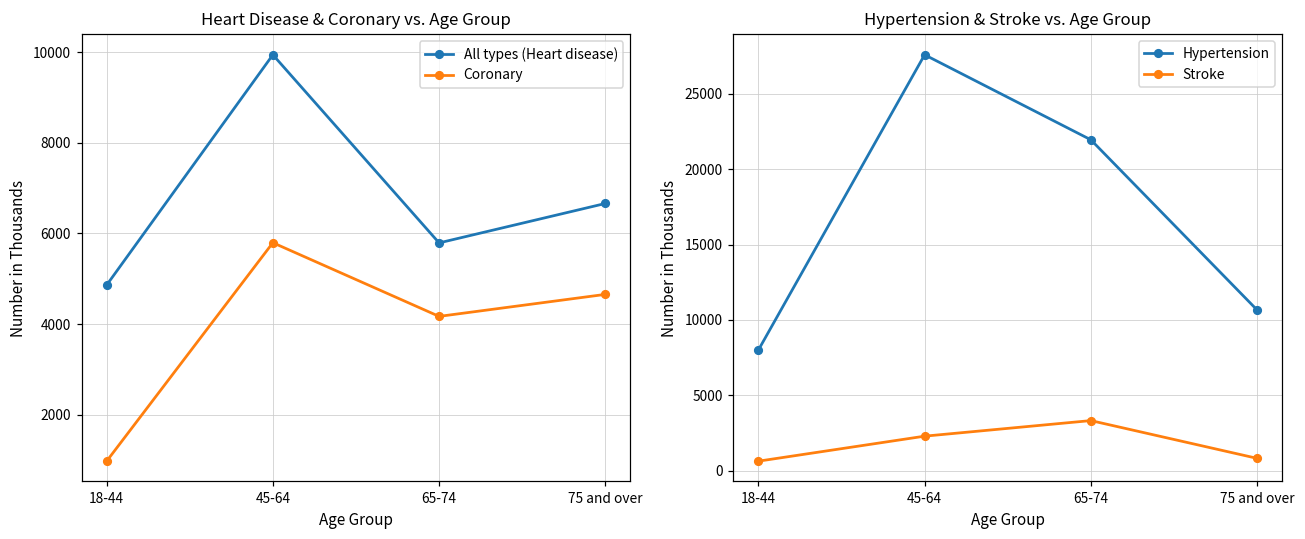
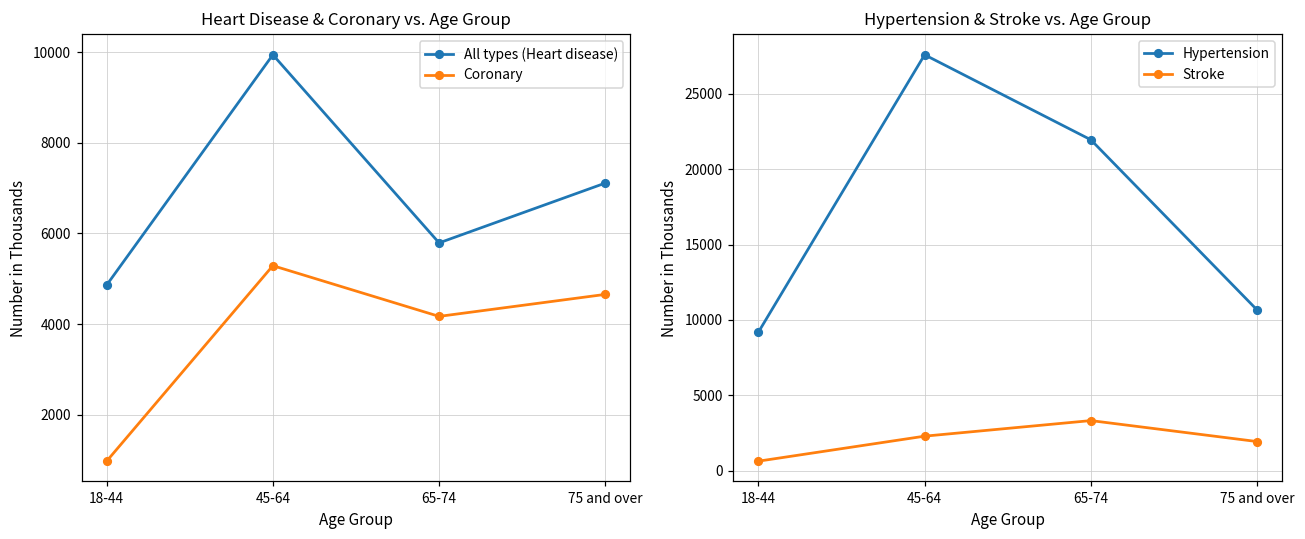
Heart Disease & Coronary vs. Age Group, Coronary, 45-64: 5800 -> 5300
Heart Disease & Coronary vs. Age Group, All types (Heart disease), 75 and over: 6700 -> 7100
Hypertension & Stroke vs. Age Group, Hypertension, 18-44: 8000 -> 9200
Hypertension & Stroke vs. Age Group, Stroke, 75 and over: 800 -> 1900
